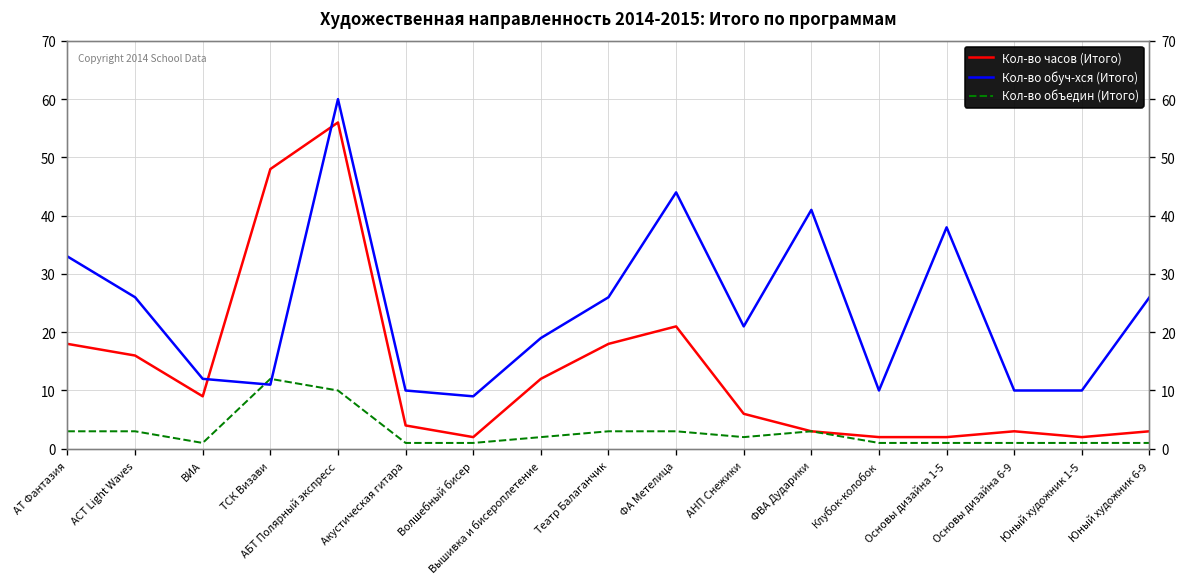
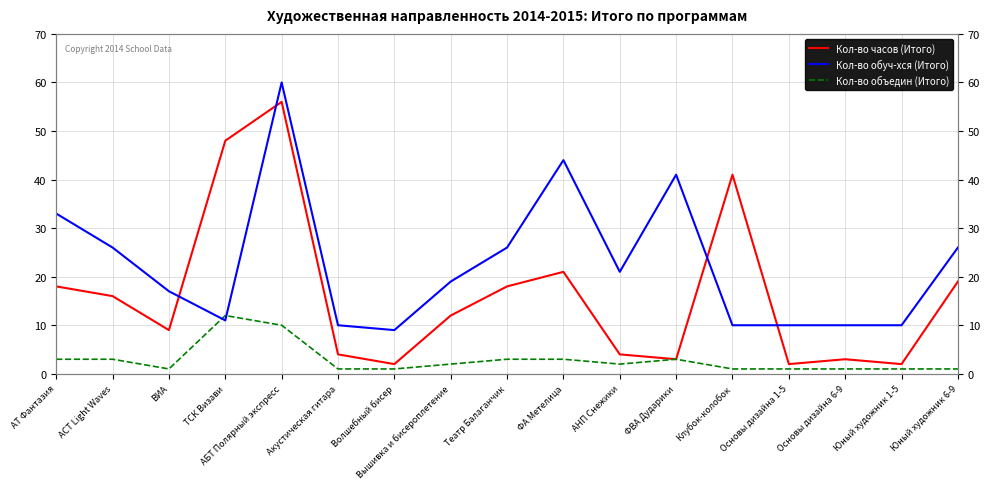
Кол-во часов (Итого), АНП Снежики: 6 -> 4
Кол-во часов (Итого), Клубок-колобок: 2 -> 41
Кол-во часов (Итого), Юный художник 6-9: 3 -> 19
Кол-во обуч-хся (Итого), ВИА: 12 -> 17
Кол-во обуч-хся (Итого), Основы дизайна 1-5: 38 -> 10
